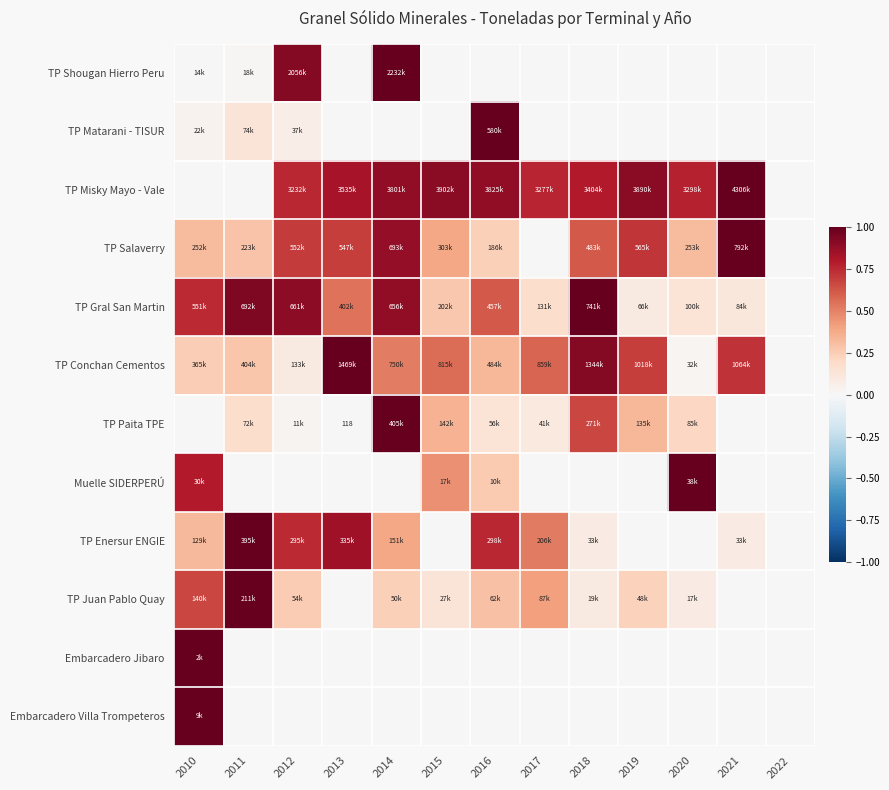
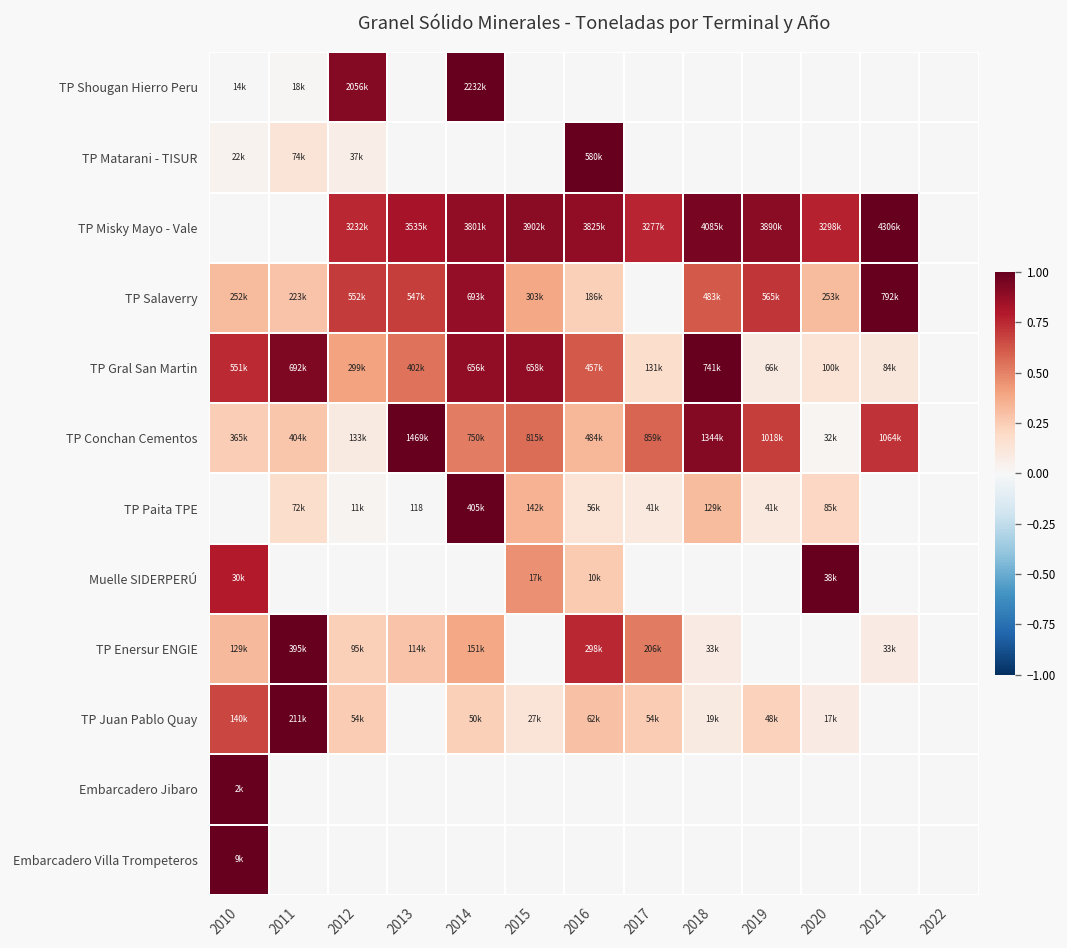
TP Misky Mayo - Vale, 2018: 3404k -> 4085k
TP Gral San Martin, 2012: 661k -> 299k
TP Gral San Martin, 2015: 202k -> 658k
TP Paita TPE, 2018: 271k -> 129k
TP Paita TPE, 2019: 135k -> 41k
TP Enersur ENGIE, 2012: 295k -> 95k
TP Enersur ENGIE, 2013: 335k -> 114k
TP Juan Pablo Quay, 2017: 87k -> 54k
